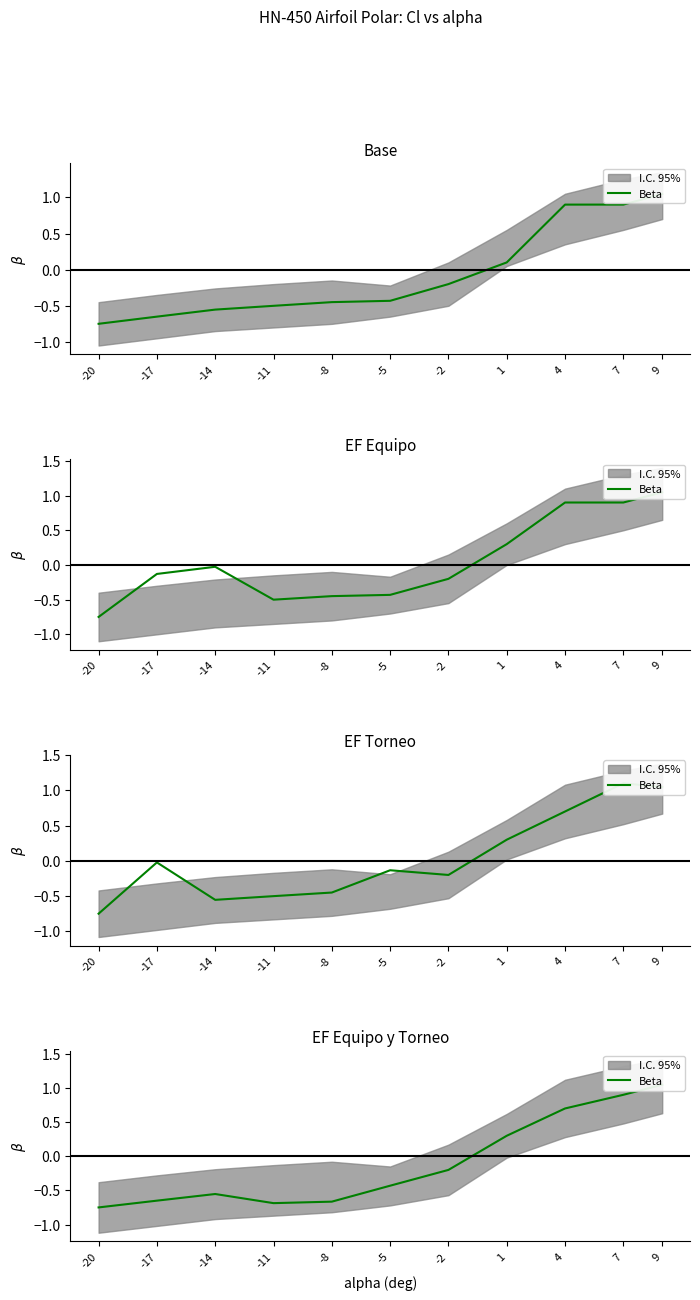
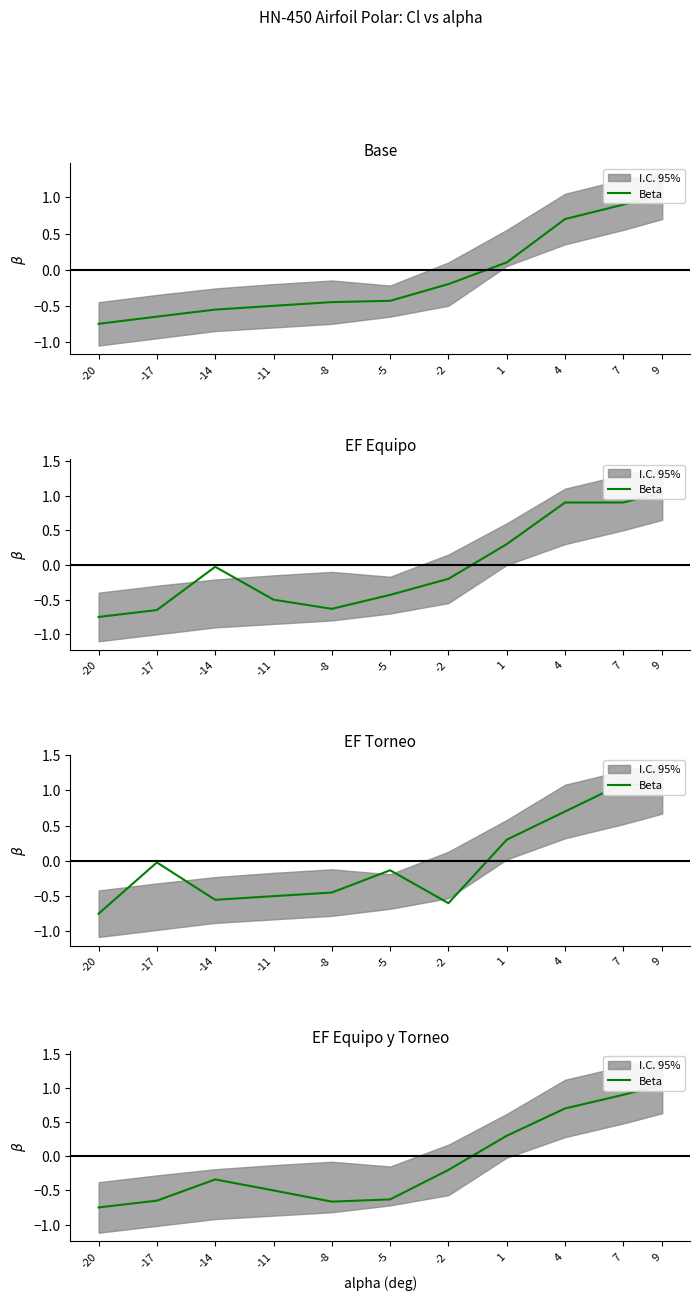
Base, Beta, 4: 0.9 -> 0.7
EF Equipo, Beta, -17: -0.1 -> -0.7
EF Equipo, Beta, -8: -0.4 -> -0.6
EF Torneo, Beta, -2: -0.2 -> -0.6
EF Equipo y Torneo, Beta, -14: -0.6 -> -0.3
EF Equipo y Torneo, Beta, -11: -0.7 -> -0.5
EF Equipo y Torneo, Beta, -5: -0.4 -> -0.6
